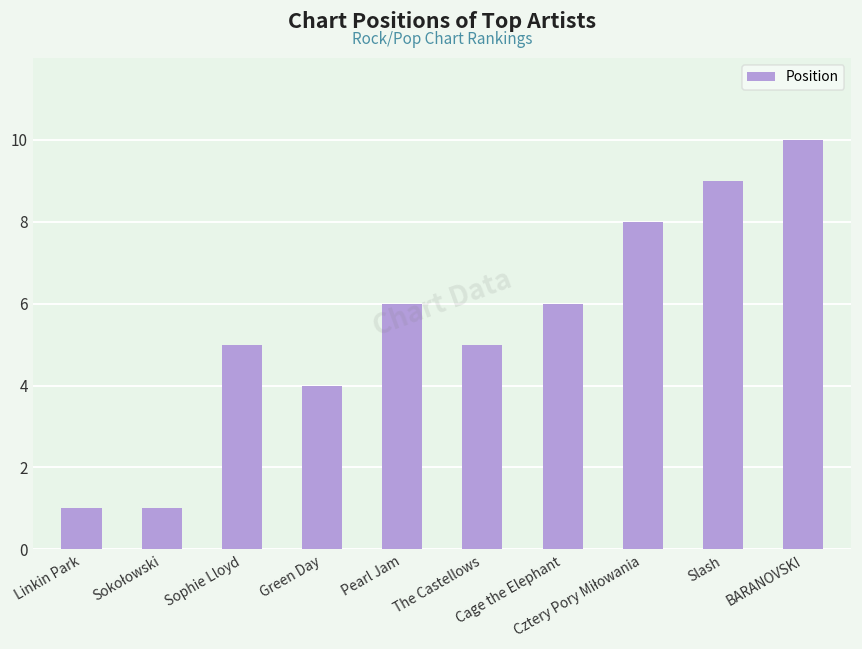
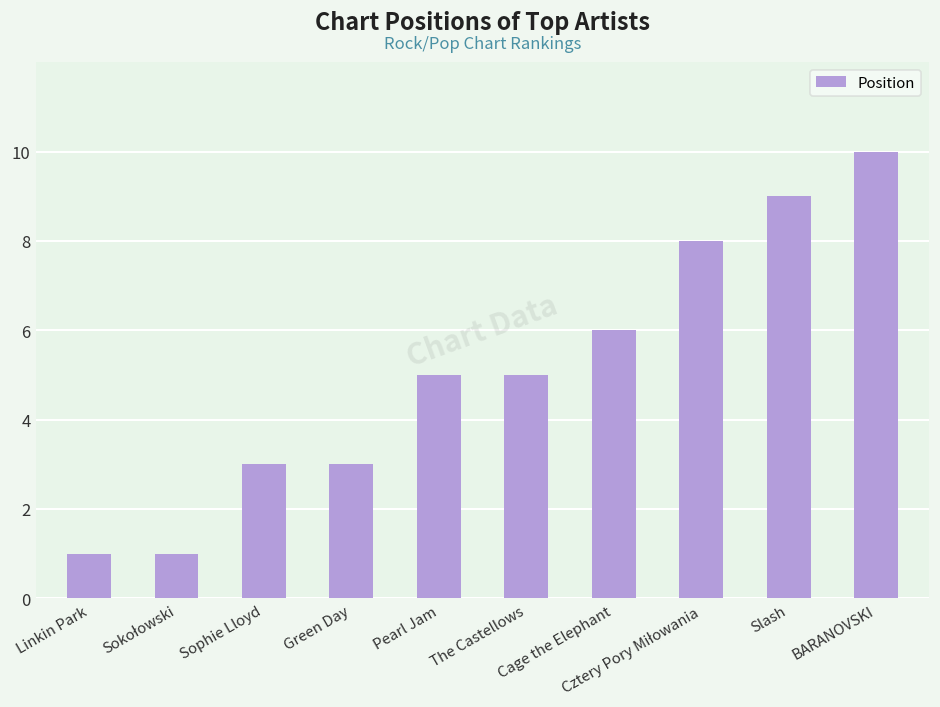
Sophie Lloyd: 5 -> 3
Green Day: 4 -> 3
Pearl Jam: 6 -> 5
